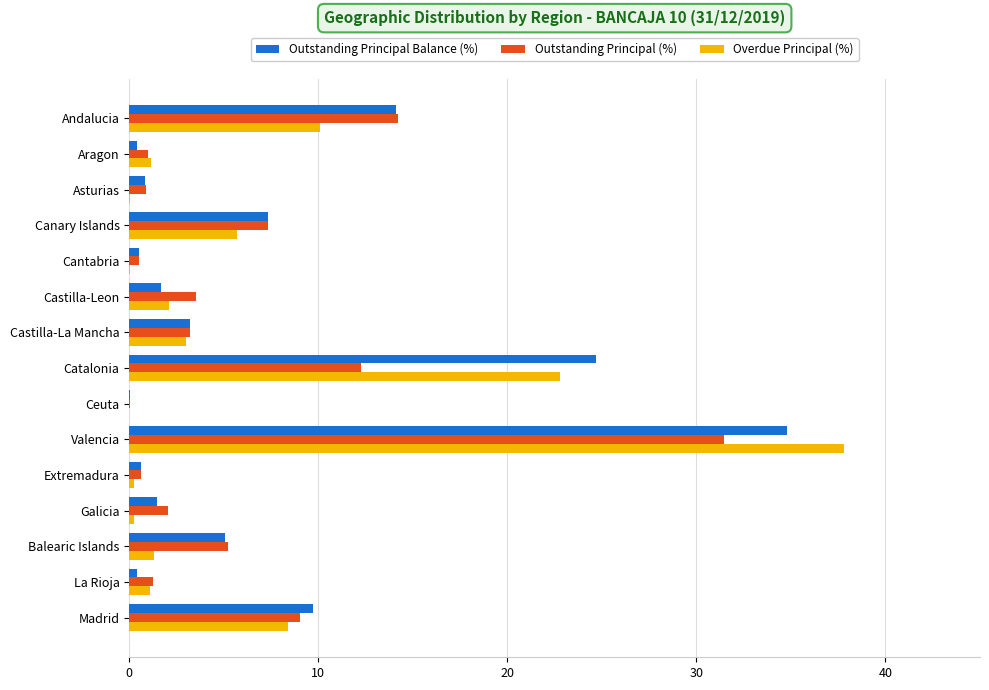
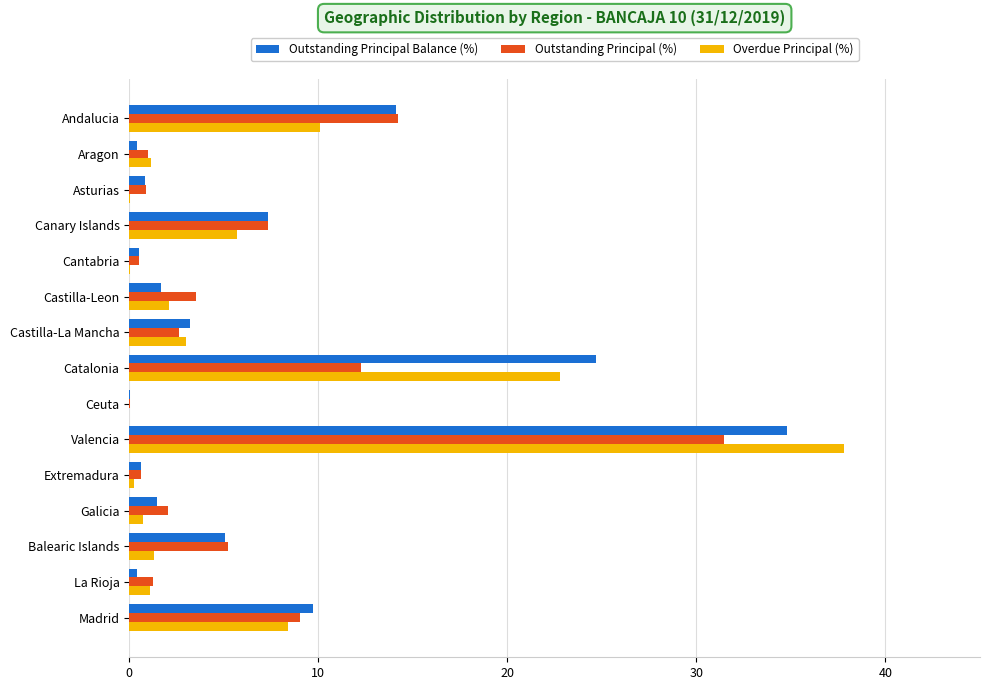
Outstanding Principal (%), Castilla-La Mancha: 3.2 -> 2.6
Overdue Principal (%), Galicia: 0.3 -> 0.7
